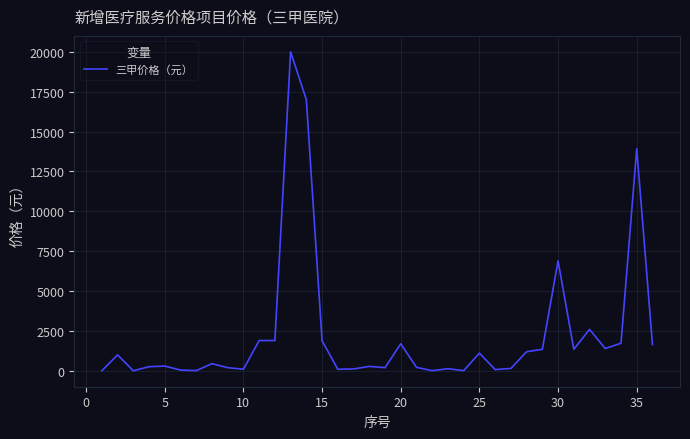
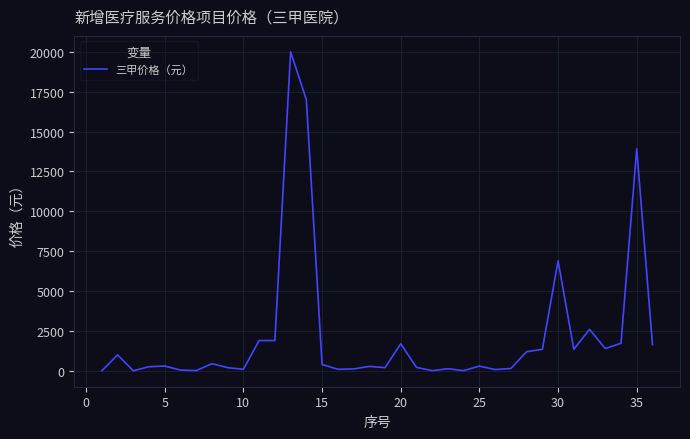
15: 1900 -> 400
25: 1100 -> 300
